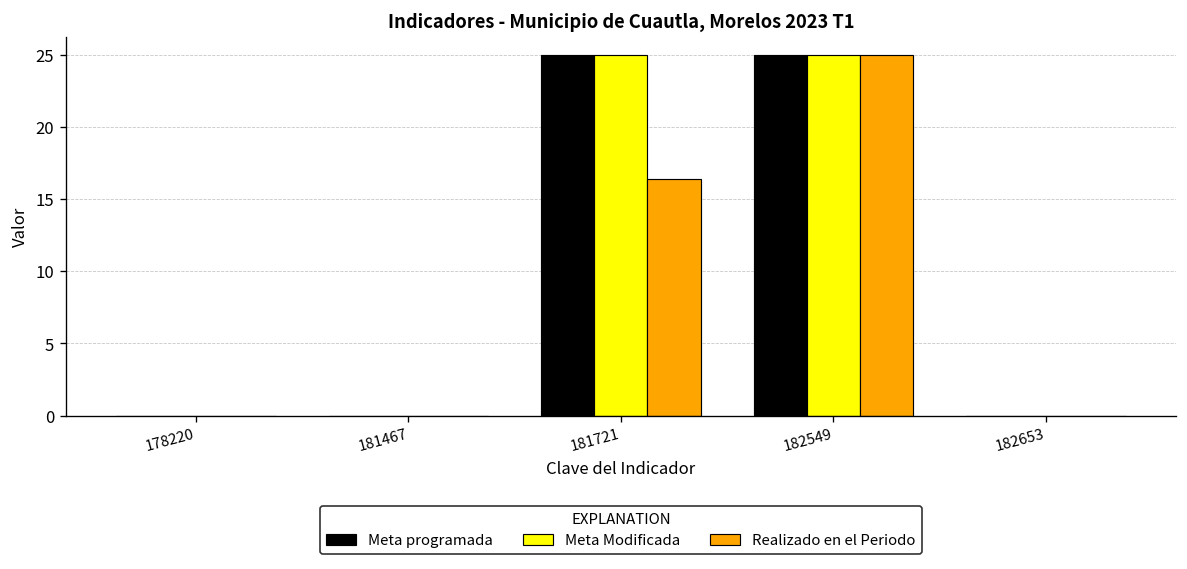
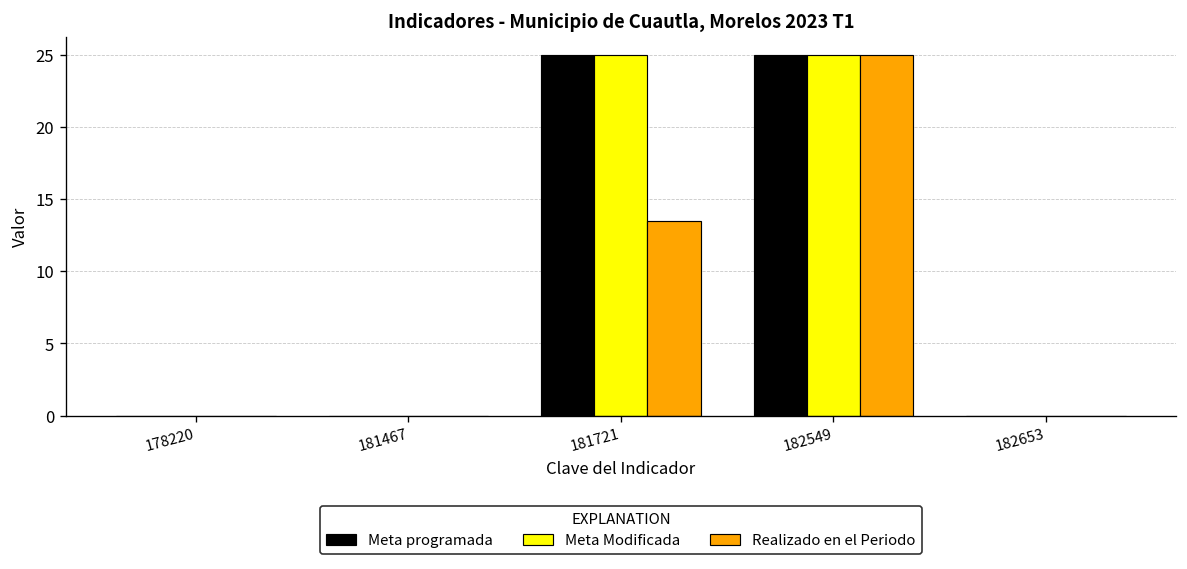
Realizado en el Periodo, 181721: 16.4 -> 13.5
